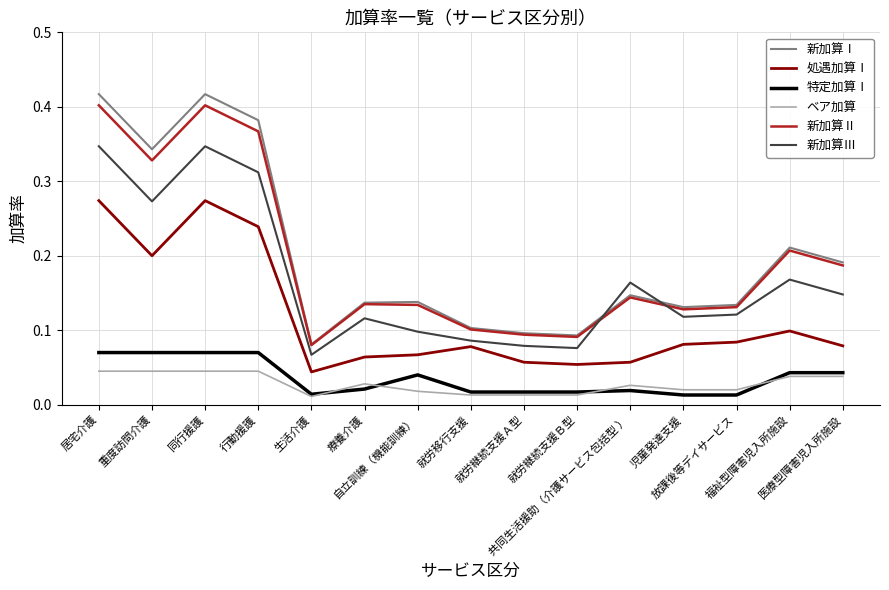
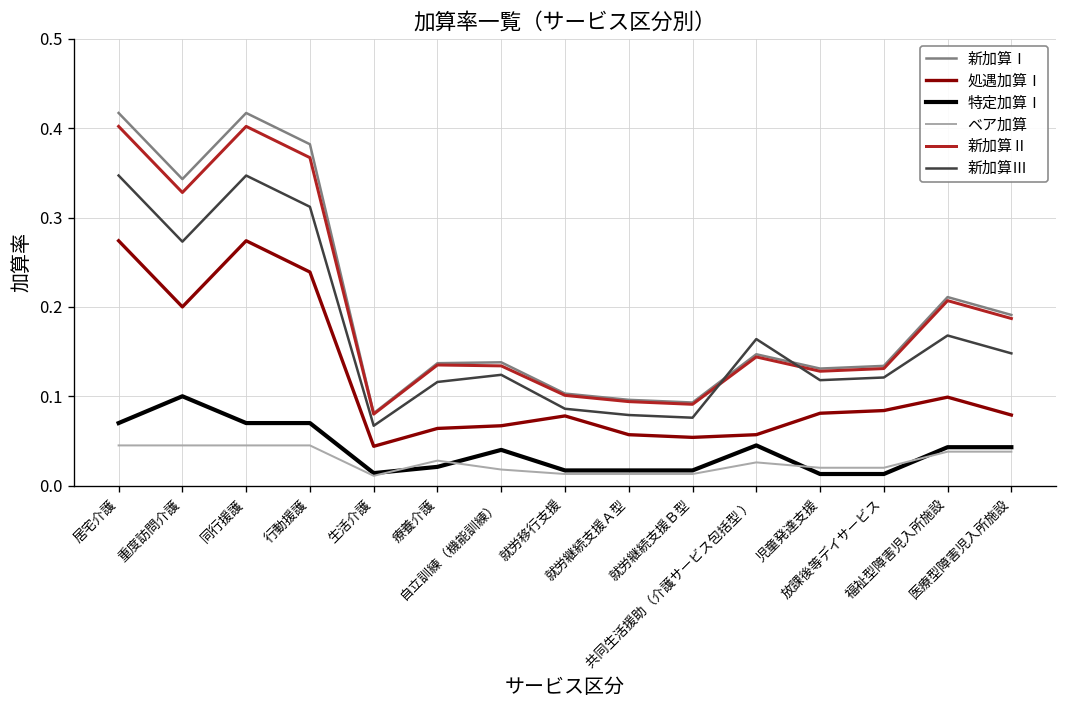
特定加算Ⅰ, 重度訪問介護: 0.07 -> 0.10
新加算Ⅲ, 自立訓練（機能訓練）: 0.10 -> 0.12
特定加算Ⅰ, 共同生活援助（介護サービス包括型 ）: 0.02 -> 0.05
